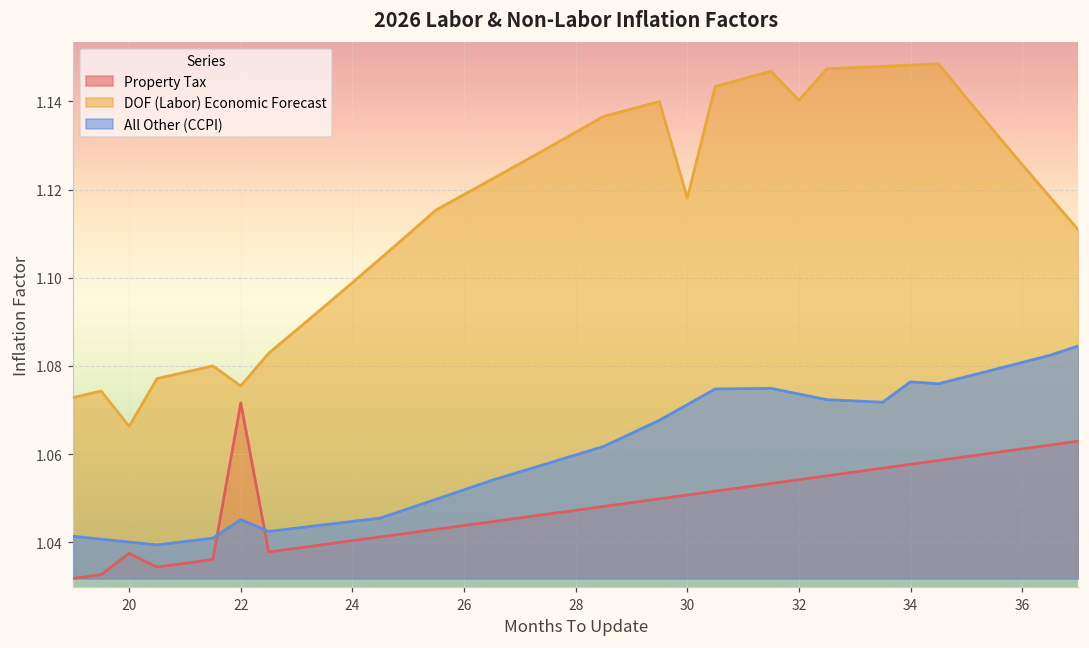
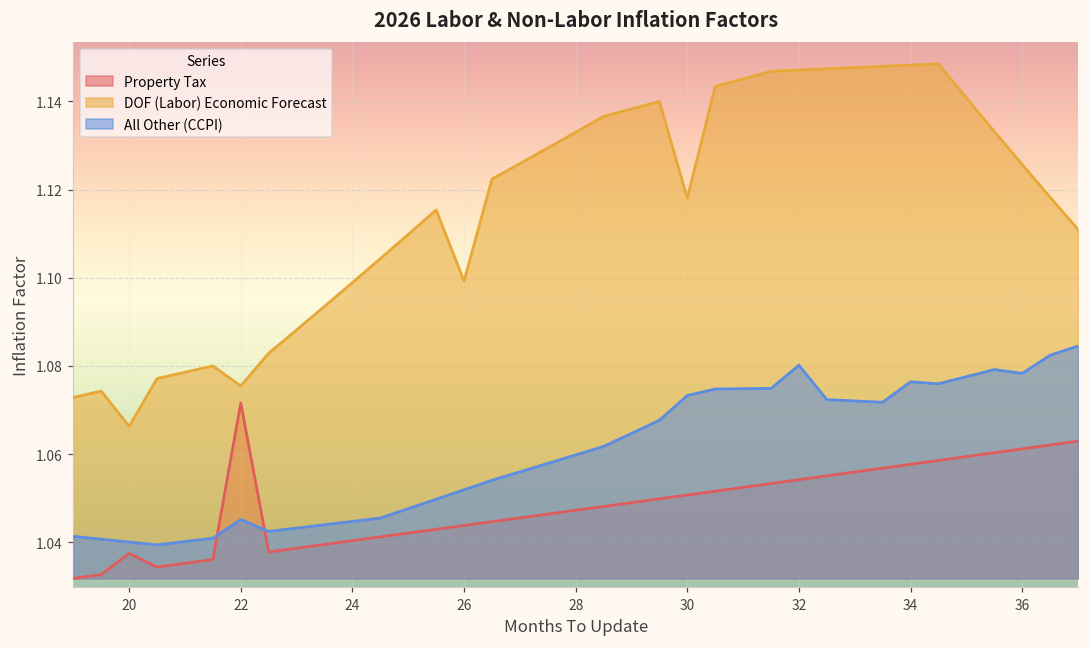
DOF (Labor) Economic Forecast, 26: 1.119 -> 1.099
All Other (CCPI), 30: 1.071 -> 1.073
DOF (Labor) Economic Forecast, 32: 1.140 -> 1.147
All Other (CCPI), 32: 1.074 -> 1.080
All Other (CCPI), 36: 1.081 -> 1.078
